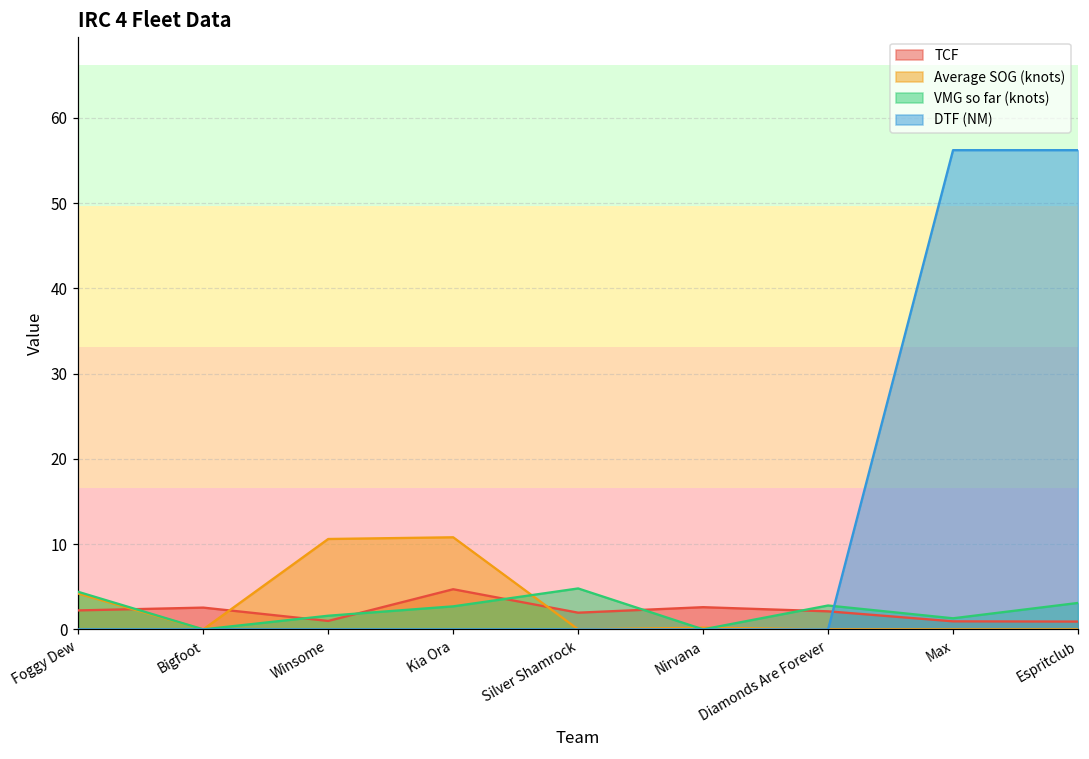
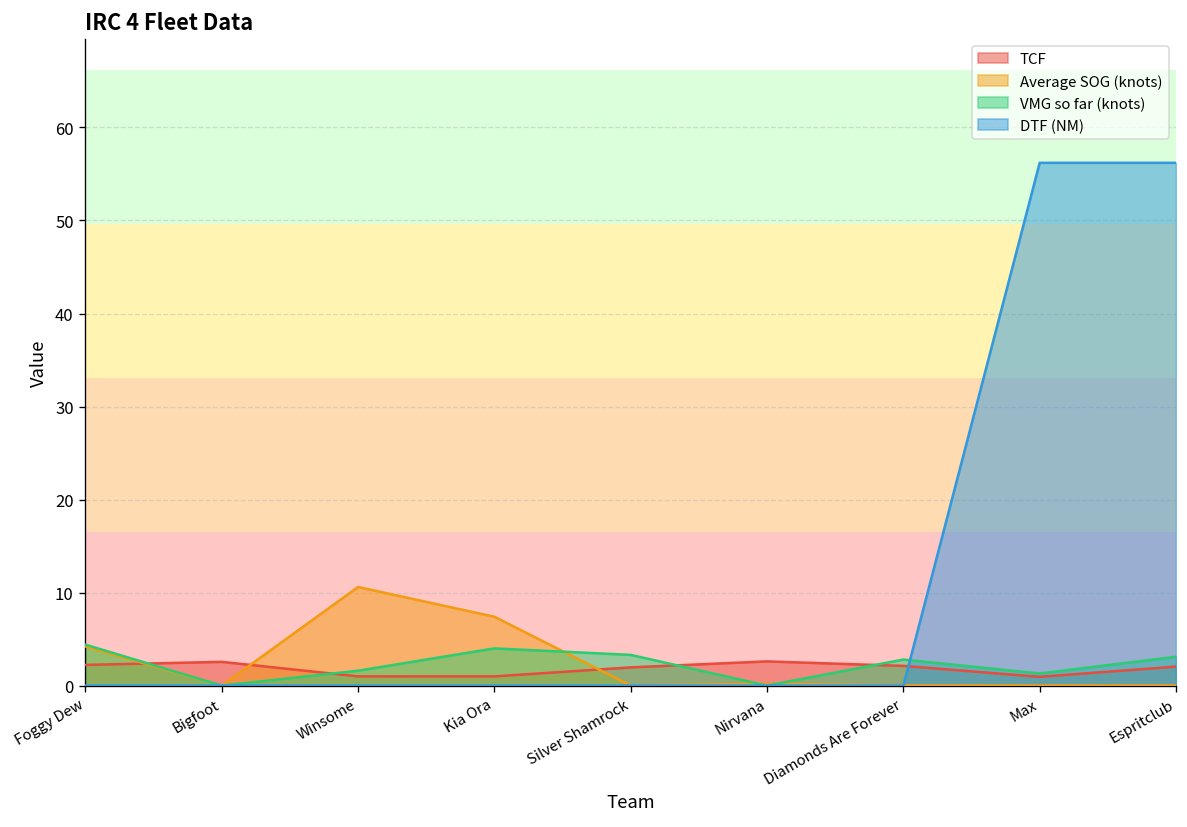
TCF, Kia Ora: 5 -> 1
Average SOG (knots), Kia Ora: 11 -> 7
VMG so far (knots), Kia Ora: 3 -> 4
VMG so far (knots), Silver Shamrock: 5 -> 3
TCF, Espritclub: 1 -> 2
